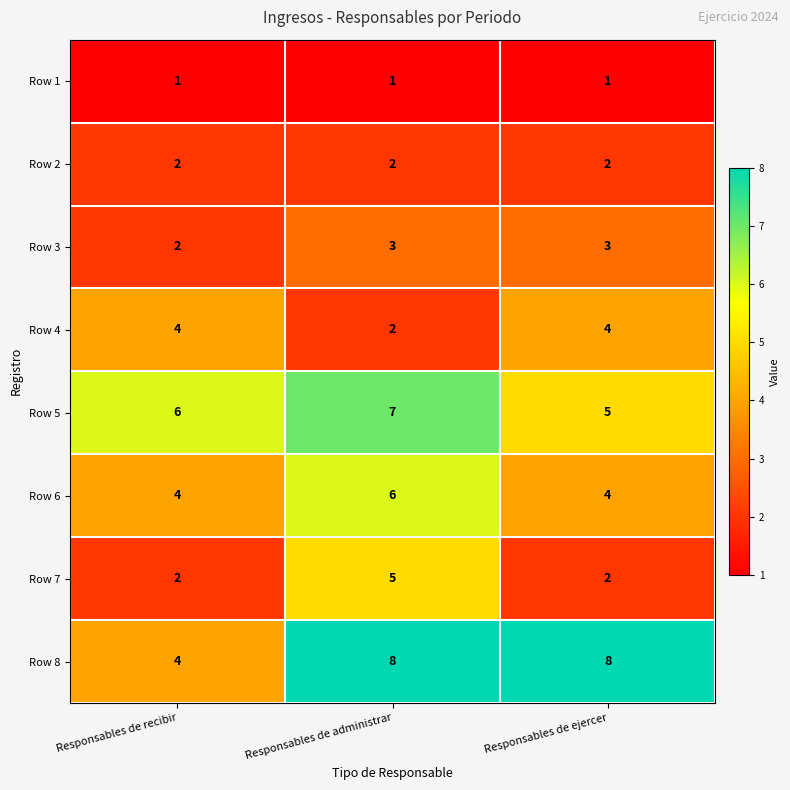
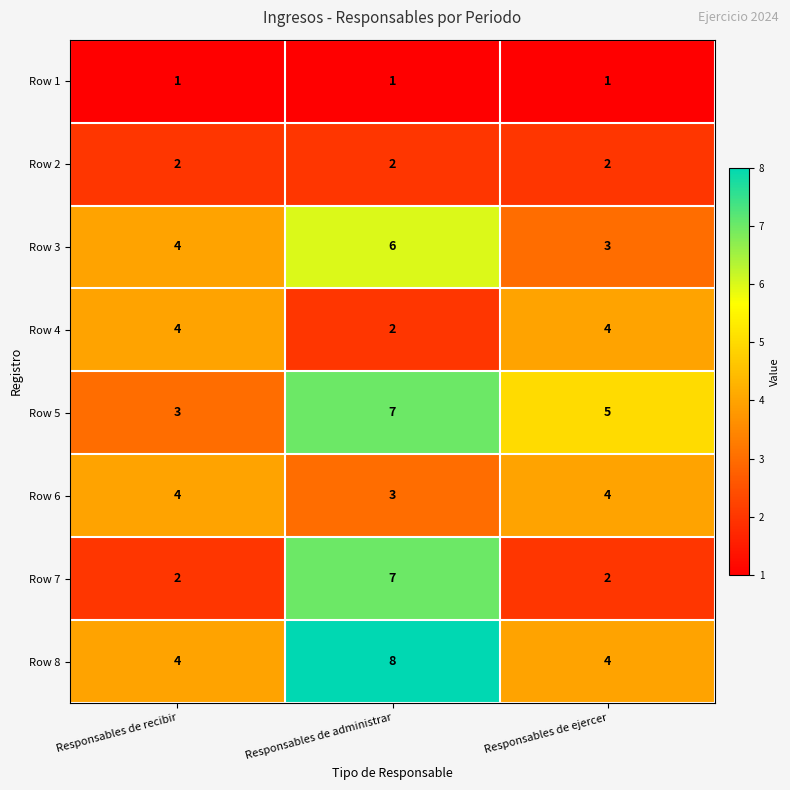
Row 3, Responsables de recibir: 2 -> 4
Row 3, Responsables de administrar: 3 -> 6
Row 5, Responsables de recibir: 6 -> 3
Row 6, Responsables de administrar: 6 -> 3
Row 7, Responsables de administrar: 5 -> 7
Row 8, Responsables de ejercer: 8 -> 4
